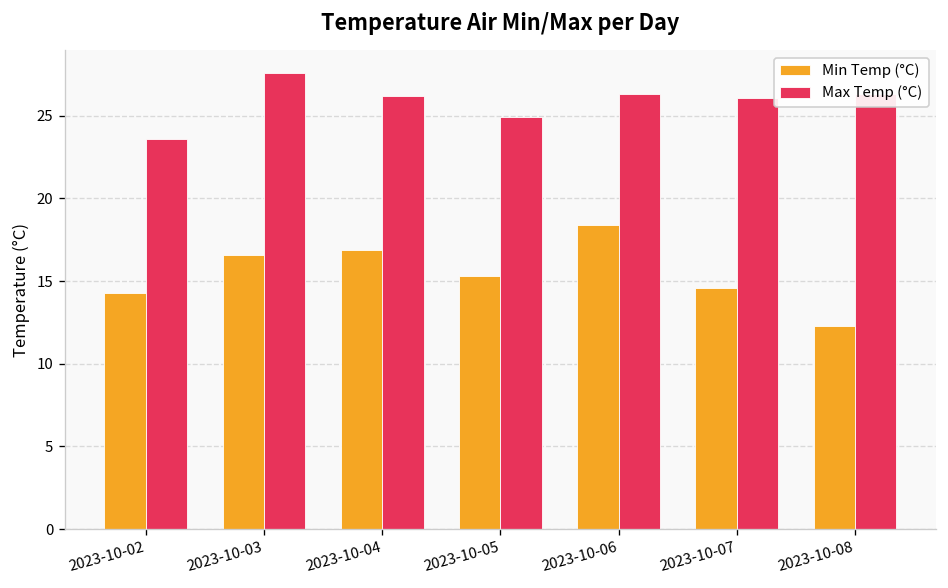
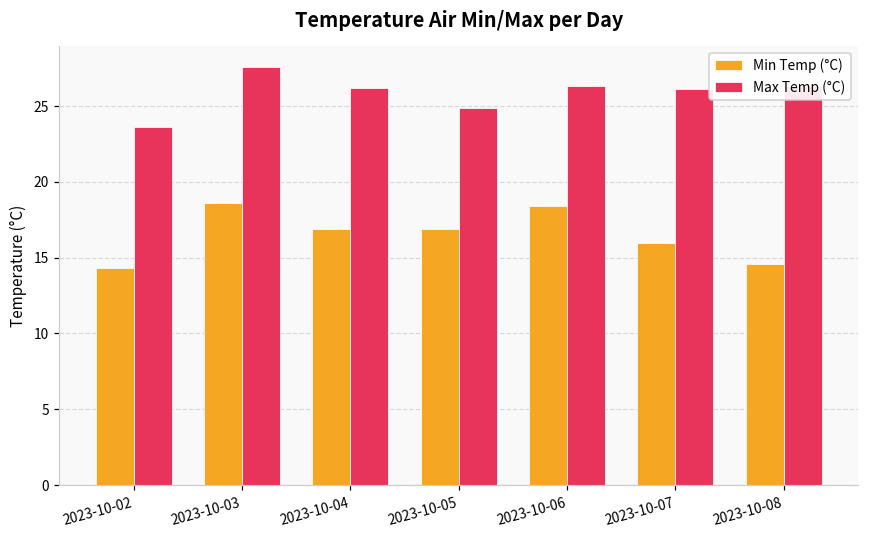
Min Temp (°C), 2023-10-03: 16.6 -> 18.6
Min Temp (°C), 2023-10-05: 15.3 -> 16.9
Min Temp (°C), 2023-10-07: 14.6 -> 16.0
Min Temp (°C), 2023-10-08: 12.3 -> 14.6
